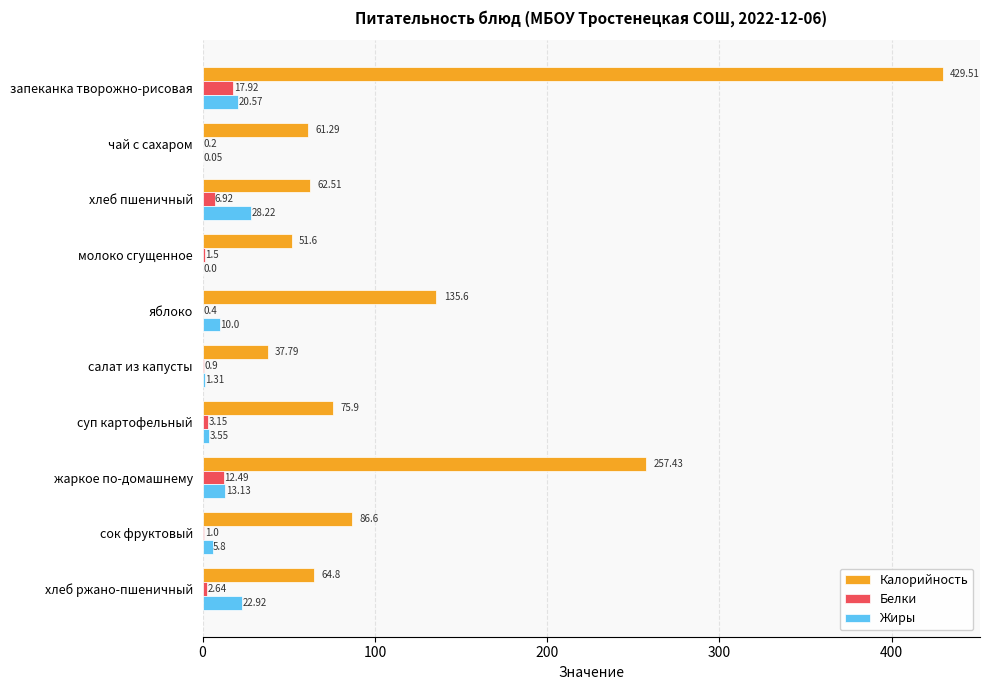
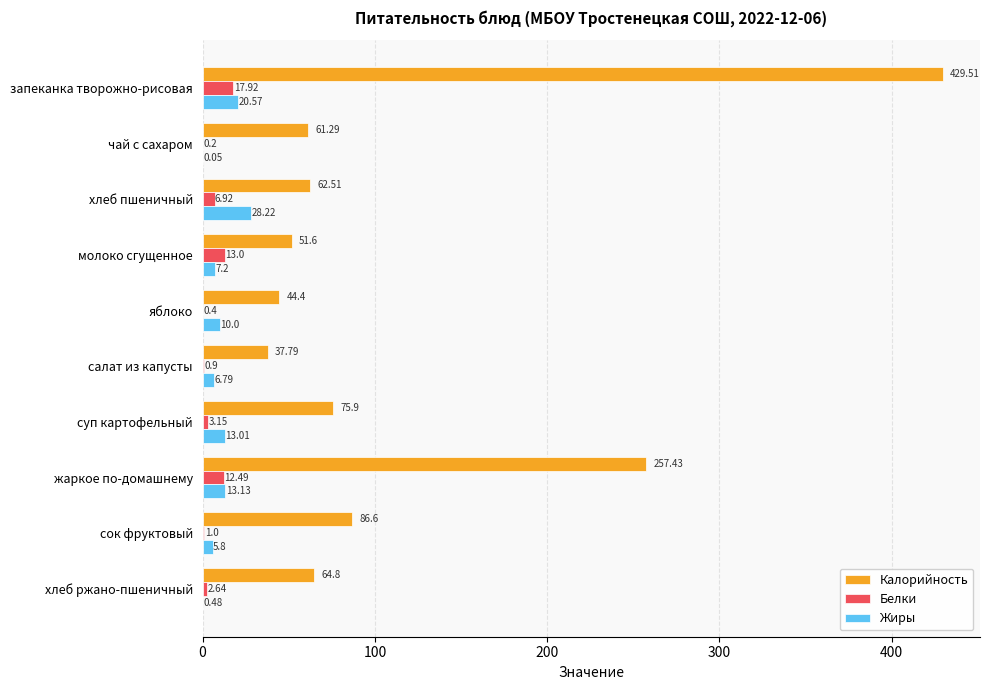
Белки, молоко сгущенное: 1.5 -> 13.0
Жиры, молоко сгущенное: 0.0 -> 7.2
Калорийность, яблоко: 135.6 -> 44.4
Жиры, салат из капусты: 1.31 -> 6.79
Жиры, суп картофельный: 3.55 -> 13.01
Жиры, хлеб ржано-пшеничный: 22.92 -> 0.48
